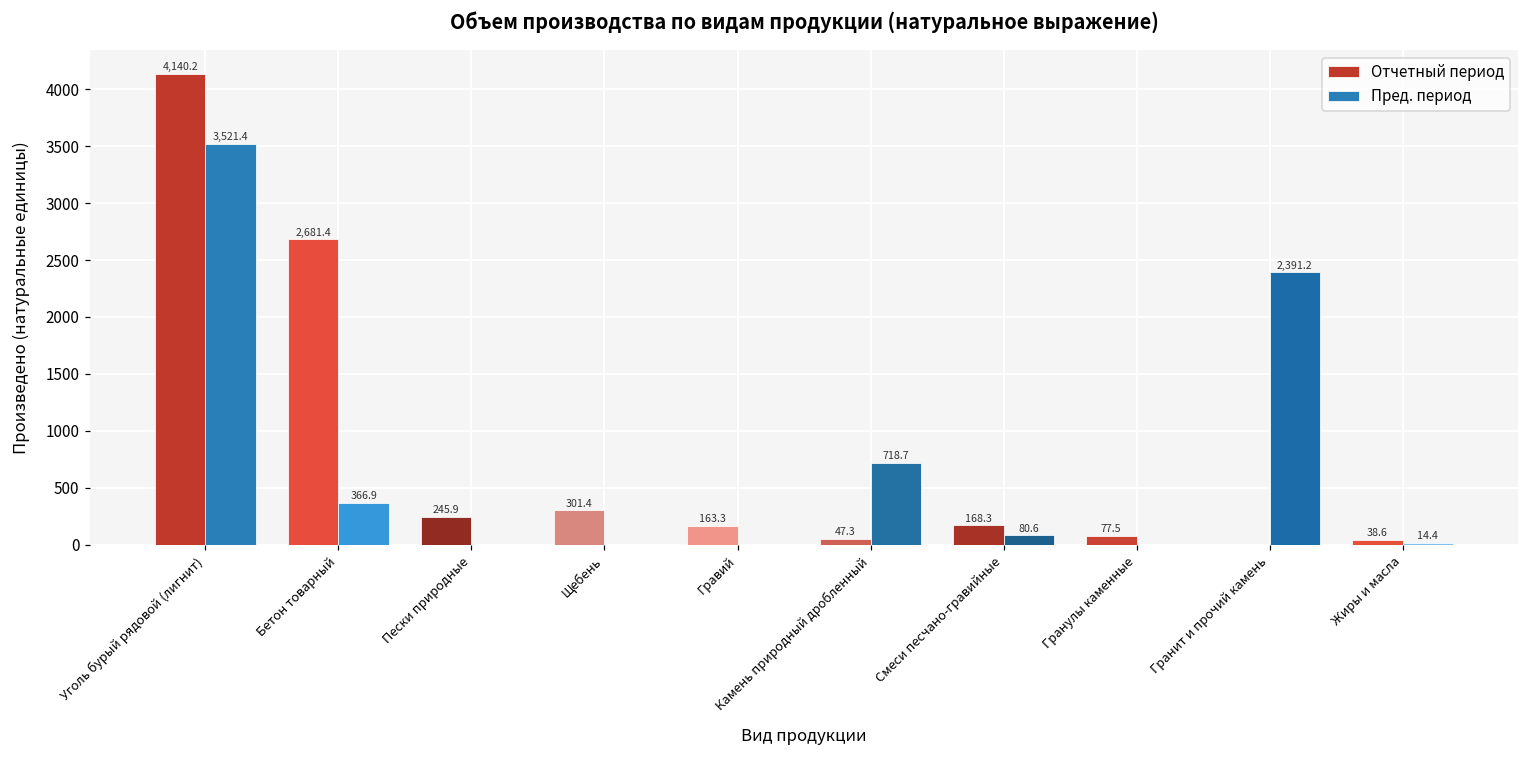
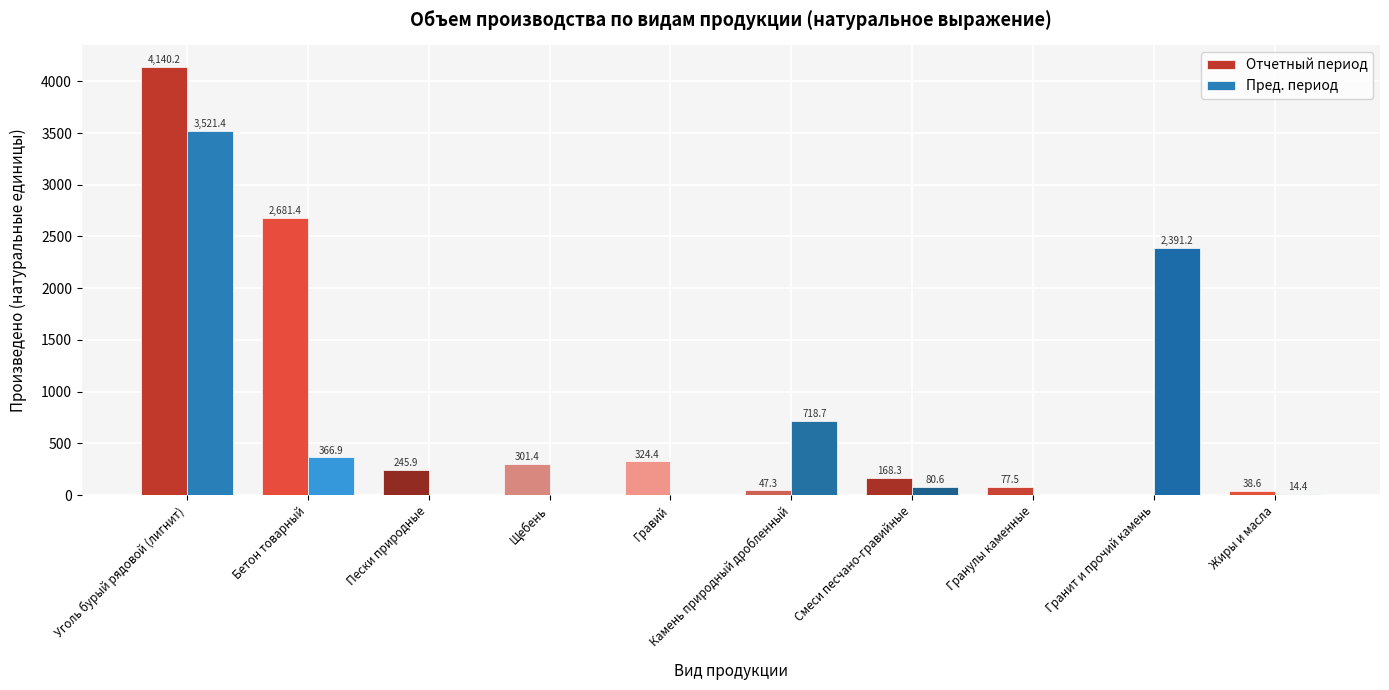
Отчетный период, Гравий: 163.3 -> 324.4
